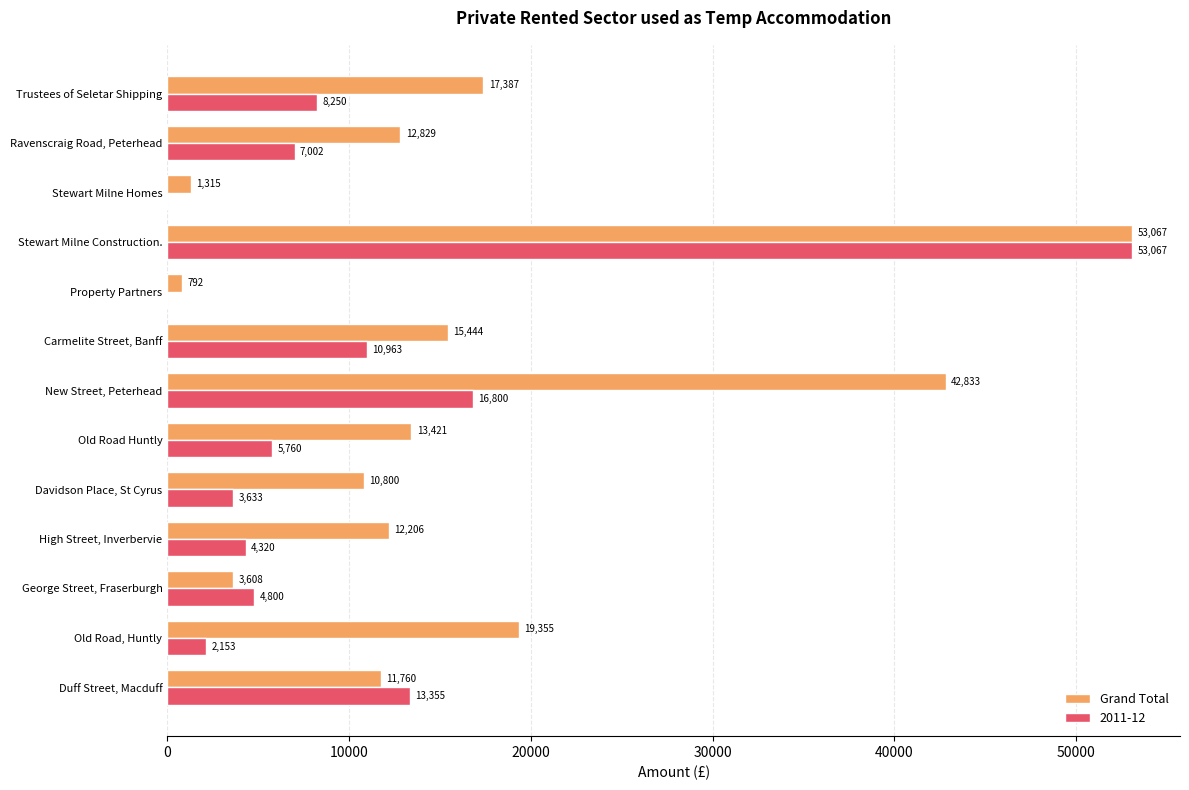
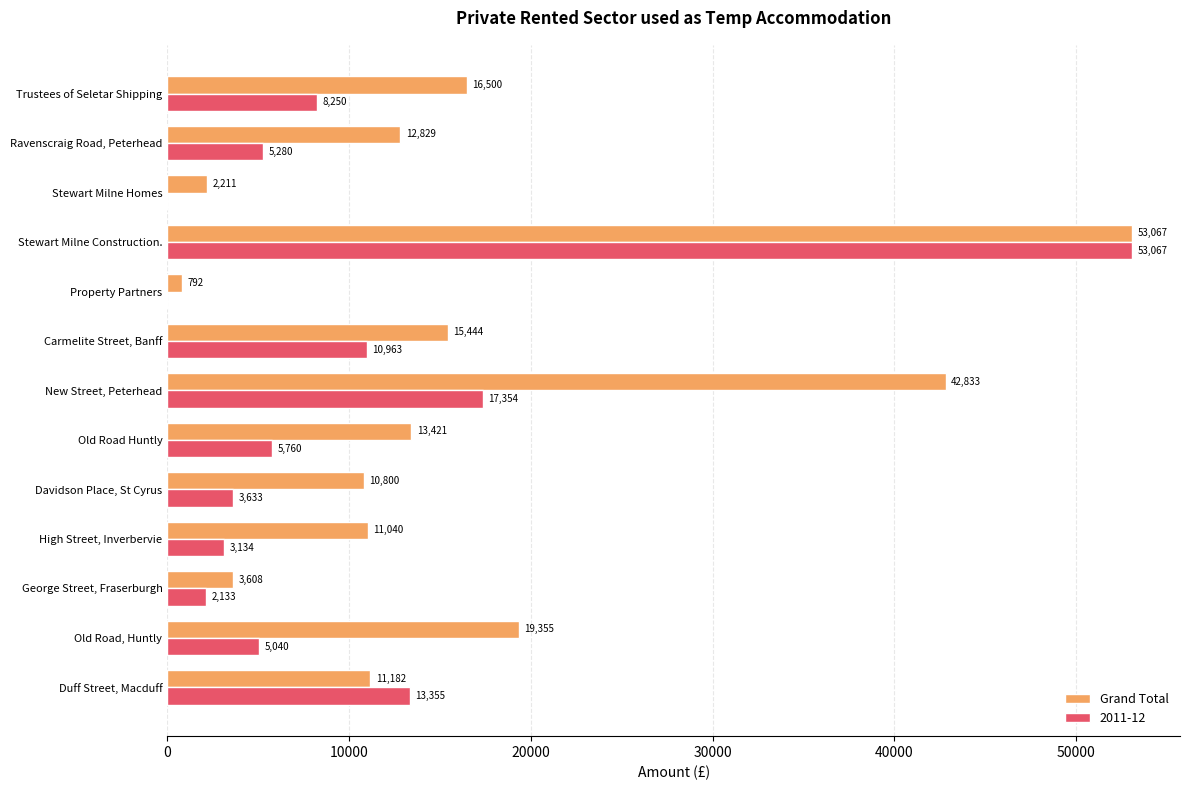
Grand Total, Trustees of Seletar Shipping: 17,387 -> 16,500
2011-12, Ravenscraig Road, Peterhead: 7,002 -> 5,280
Grand Total, Stewart Milne Homes: 1,315 -> 2,211
2011-12, New Street, Peterhead: 16,800 -> 17,354
Grand Total, High Street, Inverbervie: 12,206 -> 11,040
2011-12, High Street, Inverbervie: 4,320 -> 3,134
2011-12, George Street, Fraserburgh: 4,800 -> 2,133
2011-12, Old Road, Huntly: 2,153 -> 5,040
Grand Total, Duff Street, Macduff: 11,760 -> 11,182
